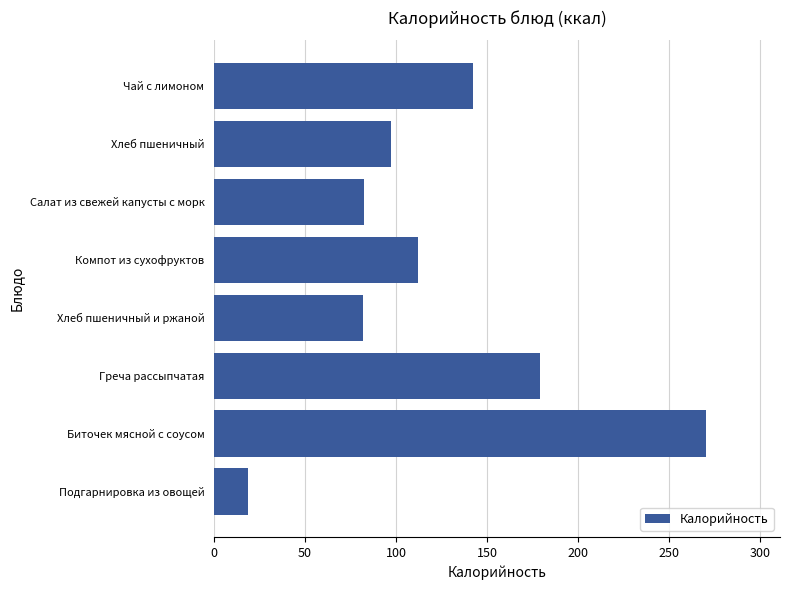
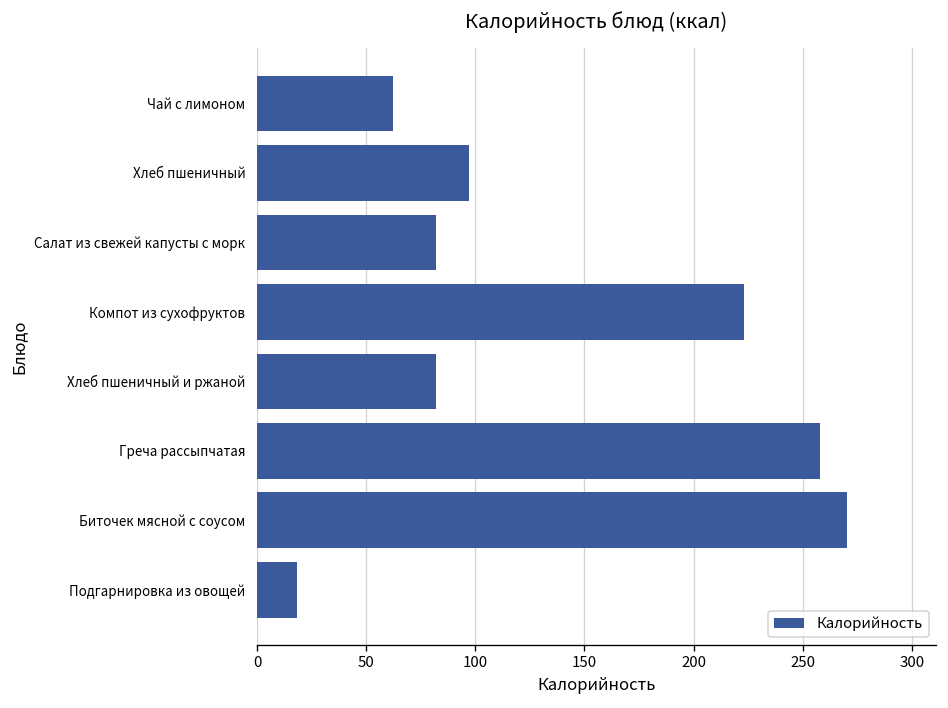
Чай с лимоном: 142 -> 63
Компот из сухофруктов: 112 -> 223
Греча рассыпчатая: 179 -> 258
